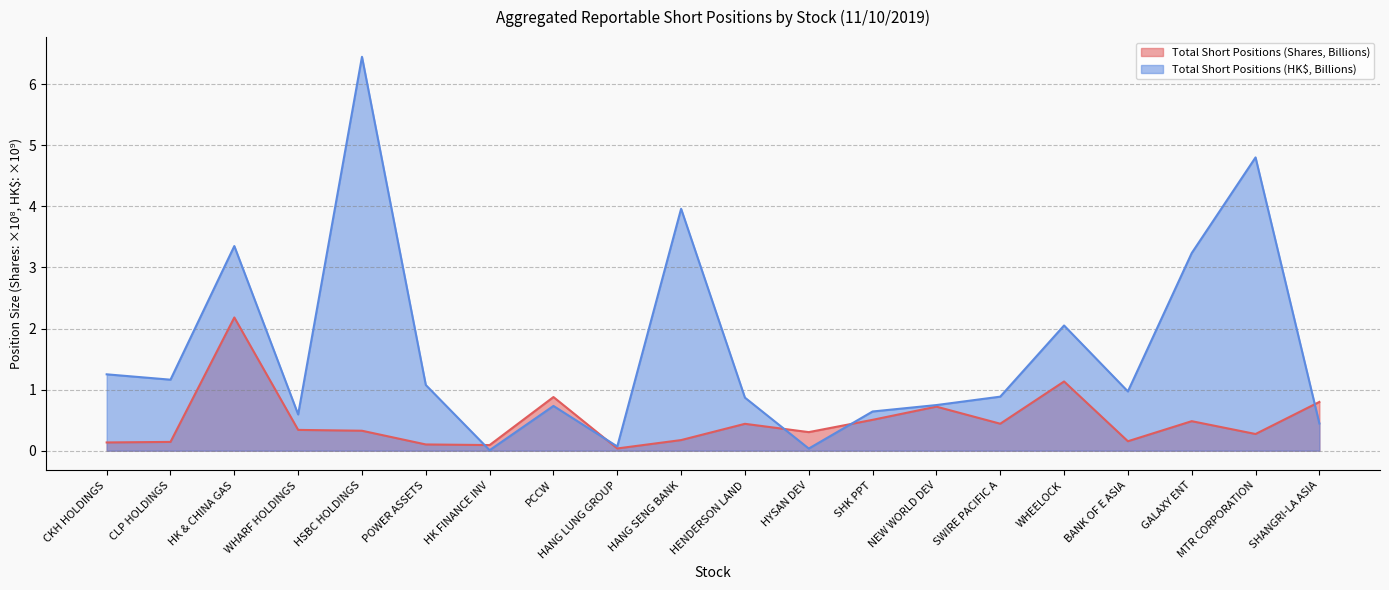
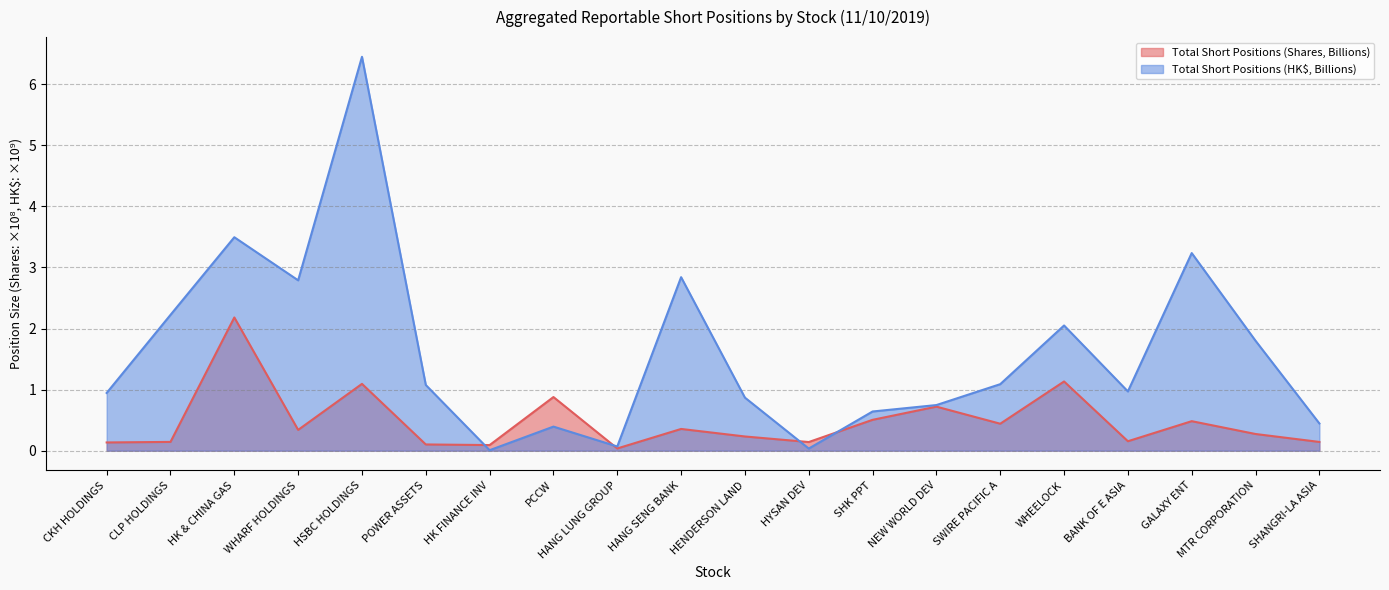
Total Short Positions (HK$, Billions), CKH HOLDINGS: 1.3 -> 0.9
Total Short Positions (HK$, Billions), CLP HOLDINGS: 1.2 -> 2.2
Total Short Positions (HK$, Billions), HK & CHINA GAS: 3.4 -> 3.5
Total Short Positions (HK$, Billions), WHARF HOLDINGS: 0.6 -> 2.8
Total Short Positions (Shares, Billions), HSBC HOLDINGS: 0.3 -> 1.1
Total Short Positions (HK$, Billions), PCCW: 0.7 -> 0.4
Total Short Positions (Shares, Billions), HANG SENG BANK: 0.2 -> 0.4
Total Short Positions (HK$, Billions), HANG SENG BANK: 4.0 -> 2.8
Total Short Positions (Shares, Billions), HENDERSON LAND: 0.4 -> 0.2
Total Short Positions (Shares, Billions), HYSAN DEV: 0.3 -> 0.1
Total Short Positions (HK$, Billions), SWIRE PACIFIC A: 0.9 -> 1.1
Total Short Positions (HK$, Billions), MTR CORPORATION: 4.8 -> 1.8
Total Short Positions (Shares, Billions), SHANGRI-LA ASIA: 0.8 -> 0.1
